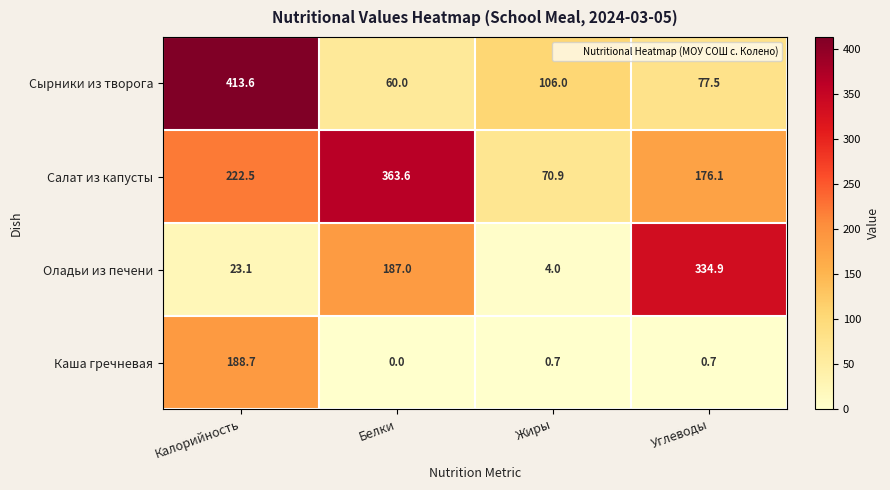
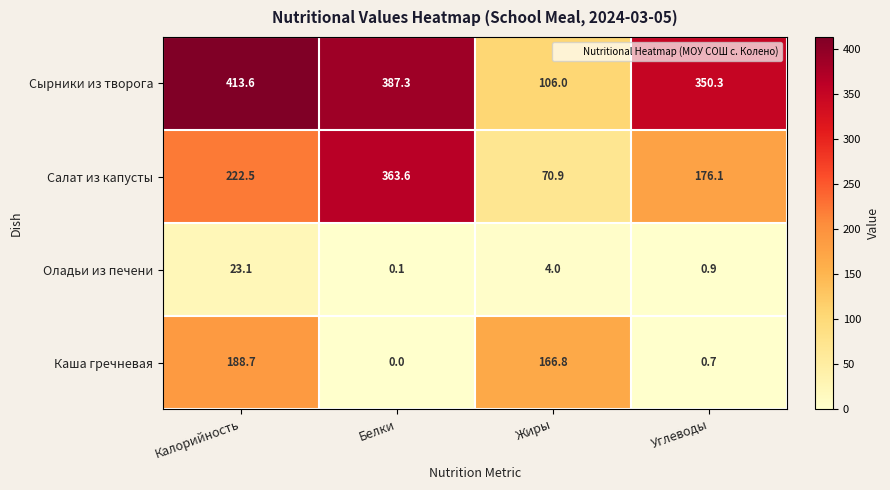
Сырники из творога, Белки: 60.0 -> 387.3
Сырники из творога, Углеводы: 77.5 -> 350.3
Оладьи из печени, Белки: 187.0 -> 0.1
Оладьи из печени, Углеводы: 334.9 -> 0.9
Каша гречневая, Жиры: 0.7 -> 166.8
